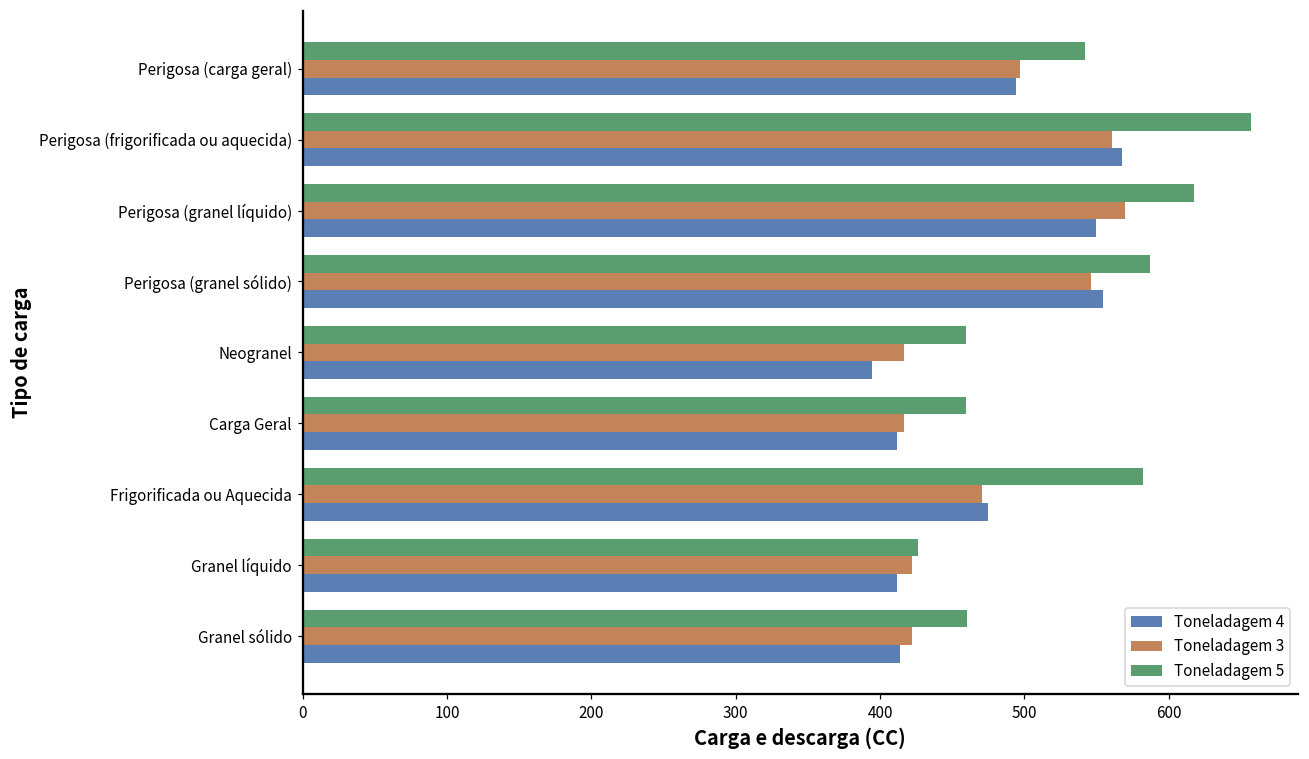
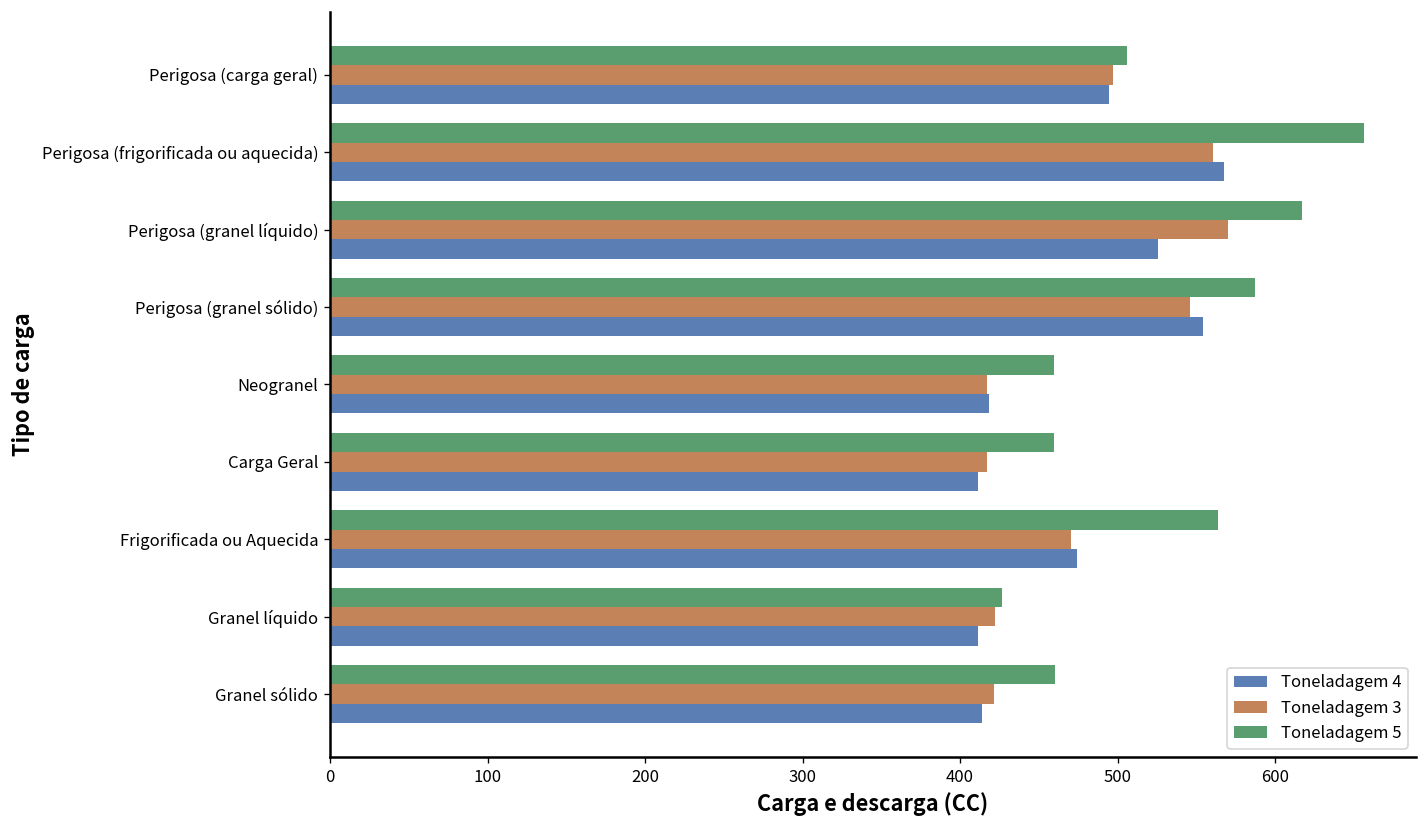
Toneladagem 5, Perigosa (carga geral): 542 -> 506
Toneladagem 4, Perigosa (granel líquido): 549 -> 526
Toneladagem 4, Neogranel: 394 -> 419
Toneladagem 5, Frigorificada ou Aquecida: 582 -> 563
